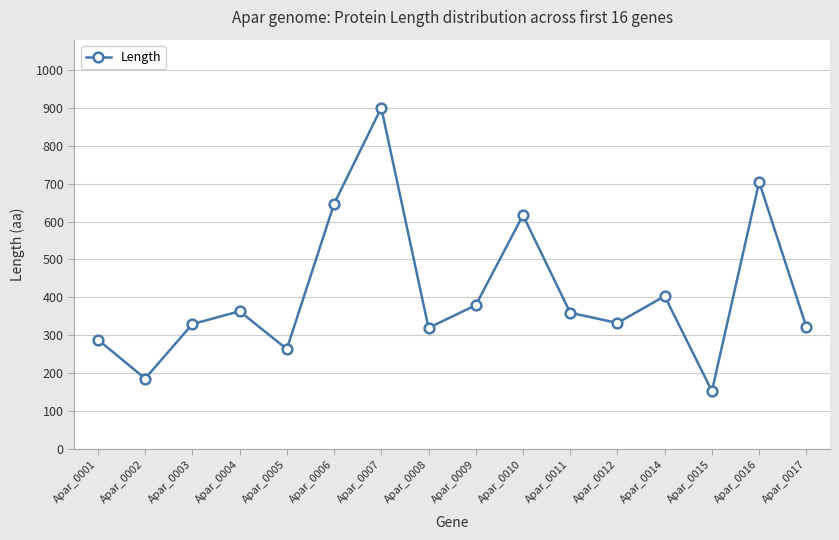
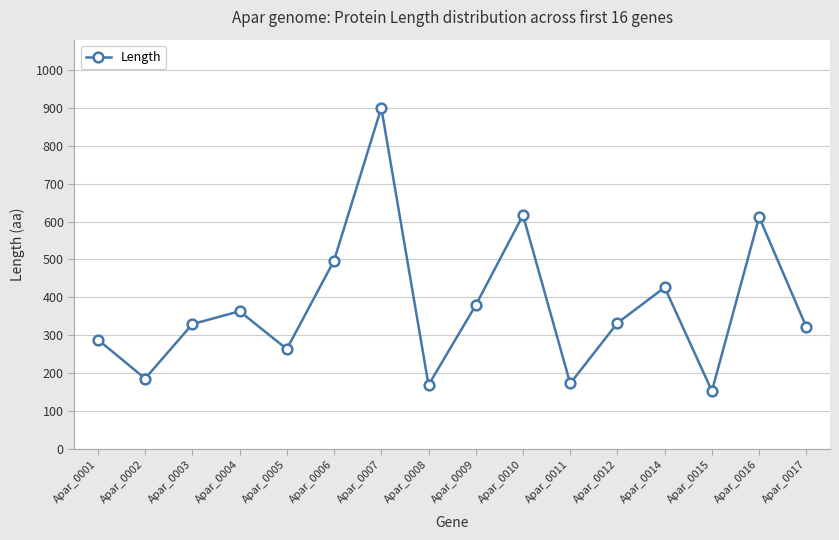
Apar_0006: 650 -> 500
Apar_0008: 320 -> 170
Apar_0011: 360 -> 170
Apar_0014: 400 -> 430
Apar_0016: 710 -> 610
